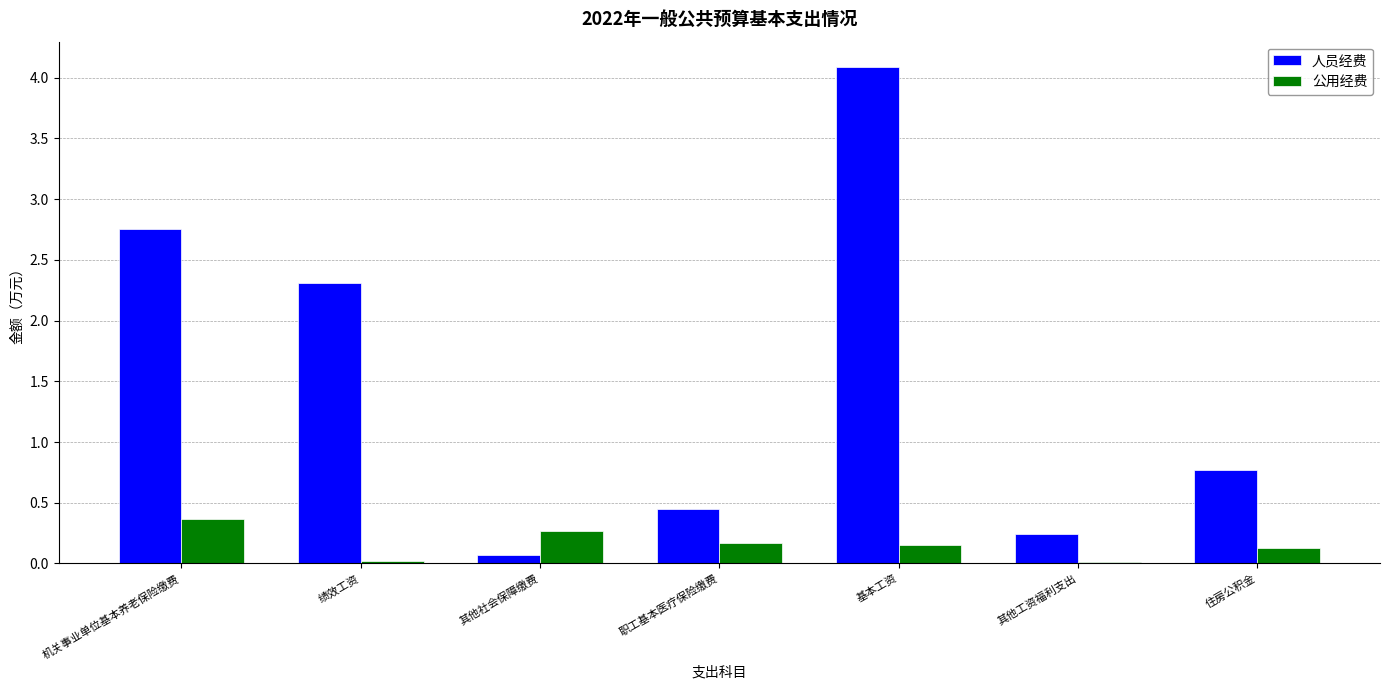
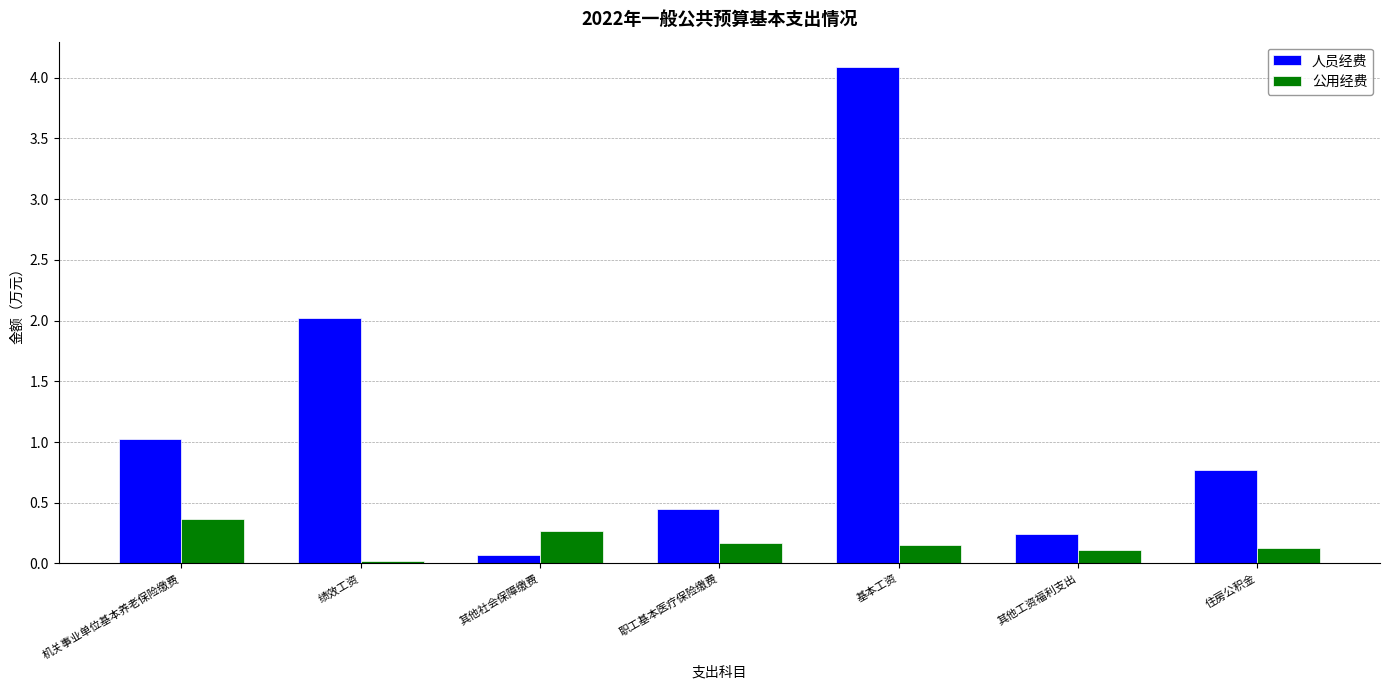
人员经费, 机关事业单位基本养老保险缴费: 2.76 -> 1.02
人员经费, 绩效工资: 2.31 -> 2.02
公用经费, 其他工资福利支出: 0.01 -> 0.11
